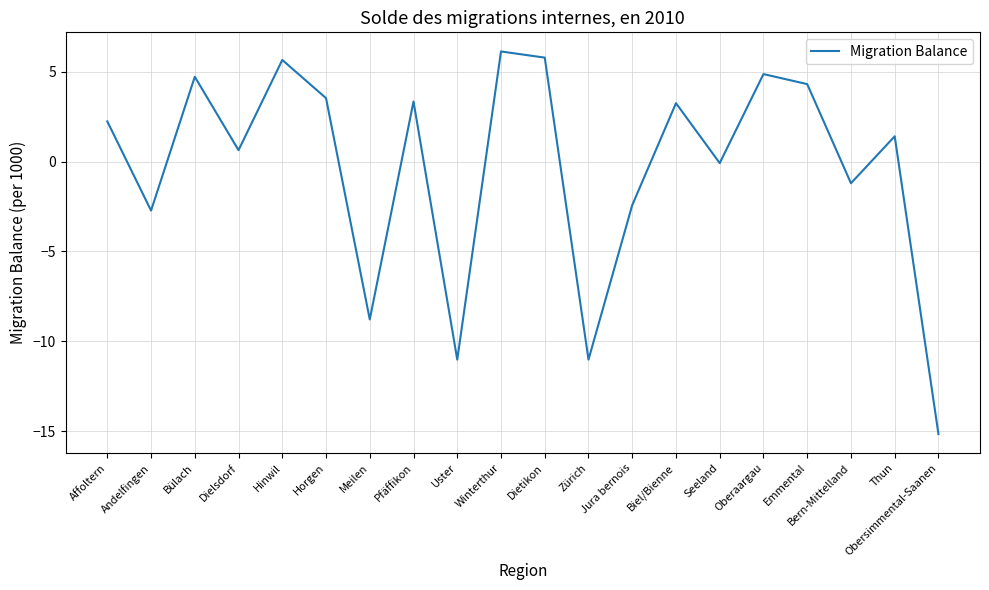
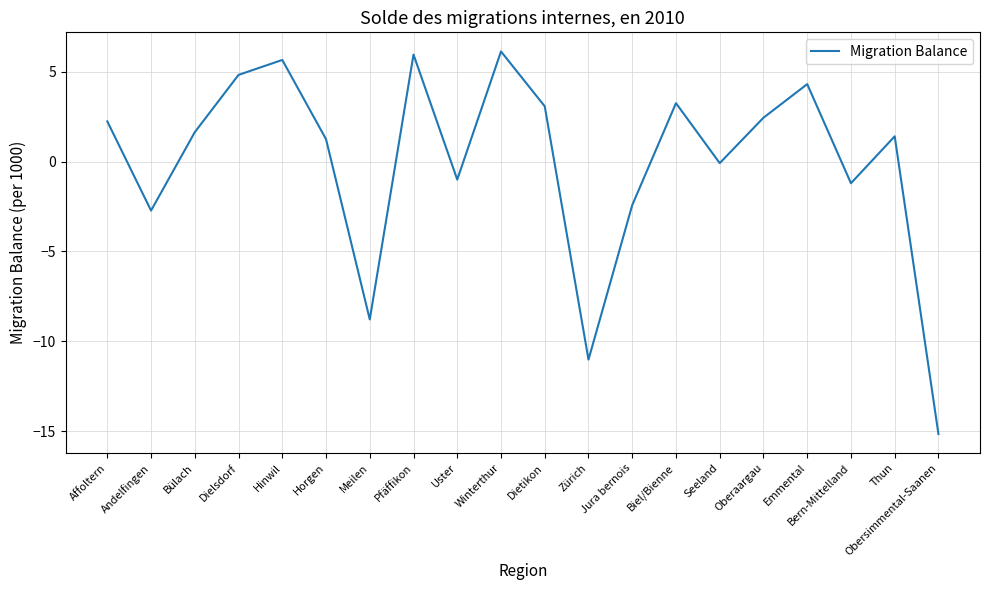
Bülach: 4.7 -> 1.6
Dielsdorf: 0.6 -> 4.8
Horgen: 3.5 -> 1.2
Pfäffikon: 3.3 -> 5.9
Uster: -11.0 -> -1.0
Dietikon: 5.8 -> 3.1
Oberaargau: 4.9 -> 2.4
